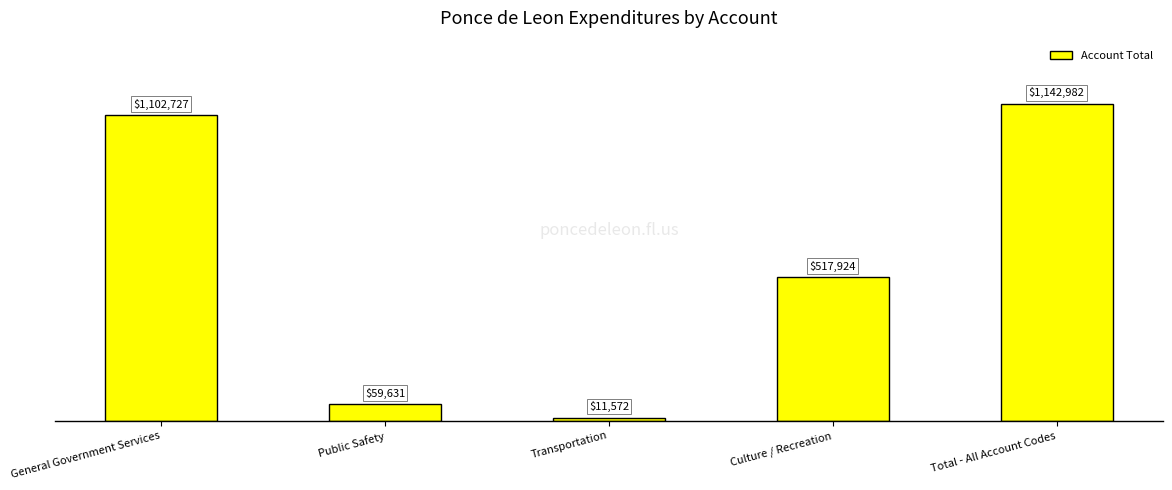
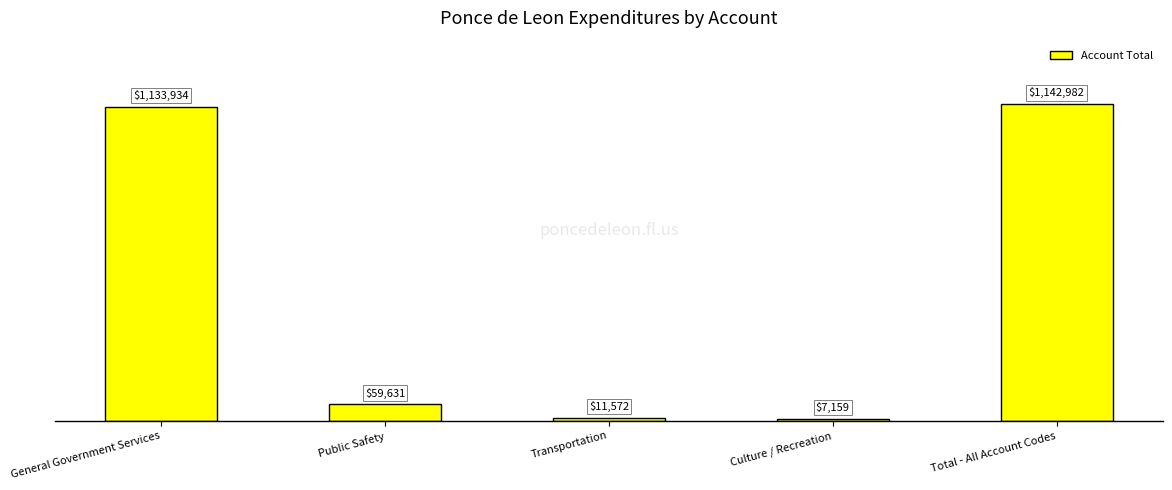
General Government Services: $1,102,727 -> $1,133,934
Culture / Recreation: $517,924 -> $7,159
